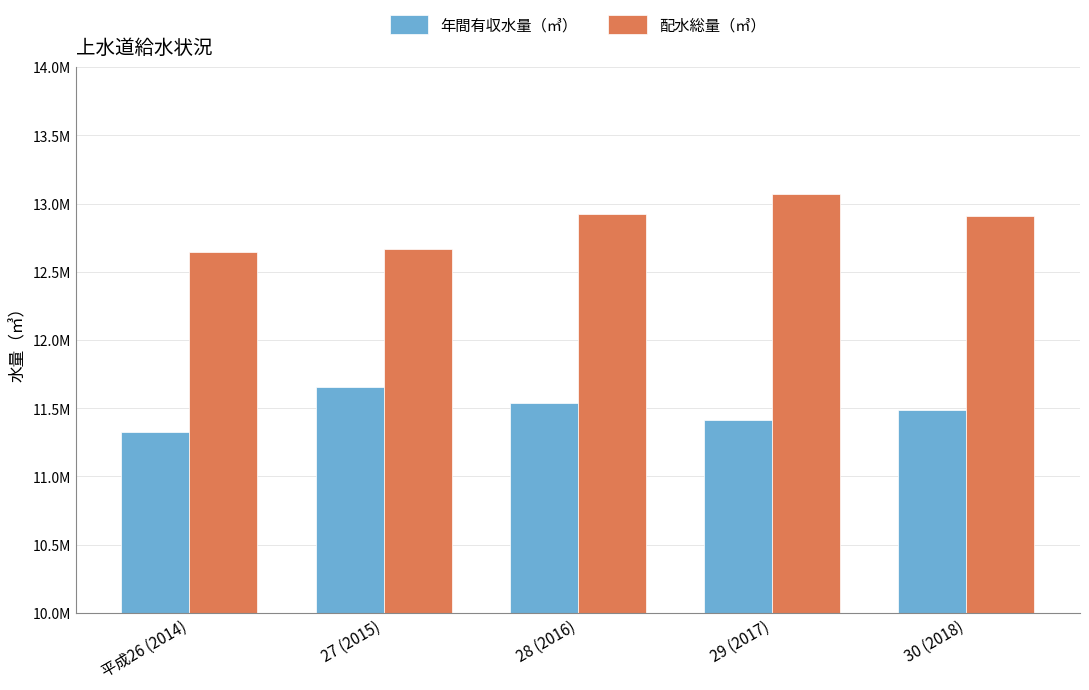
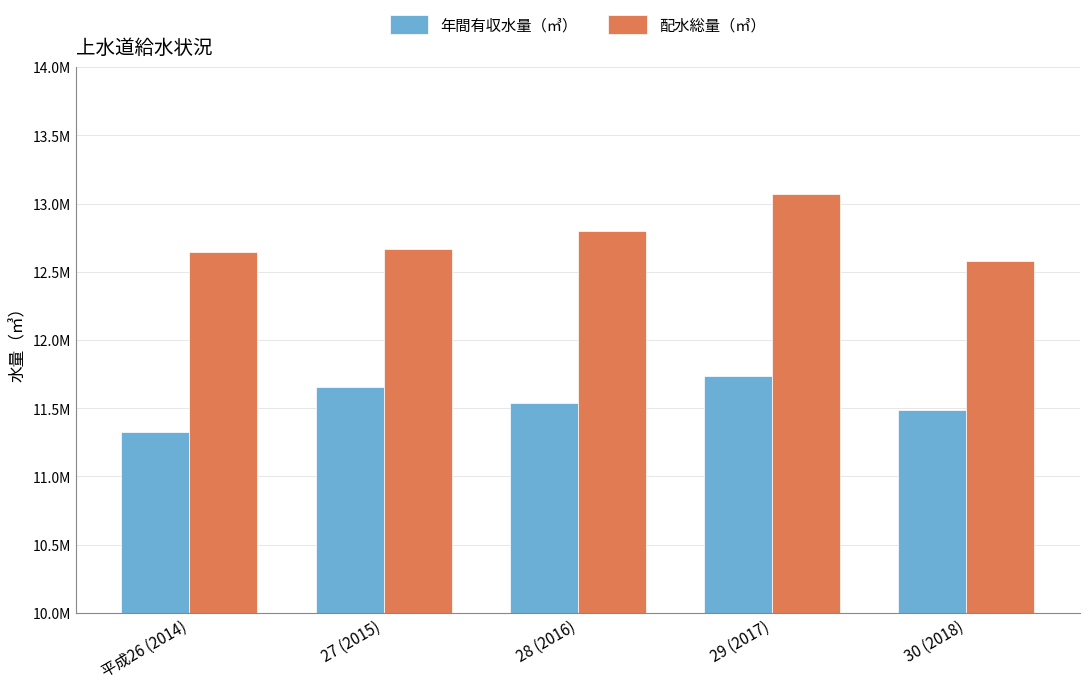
配水総量（㎥）, 28 (2016): 12920000 -> 12800000
年間有収水量（㎥）, 29 (2017): 11410000 -> 11740000
配水総量（㎥）, 30 (2018): 12910000 -> 12580000
